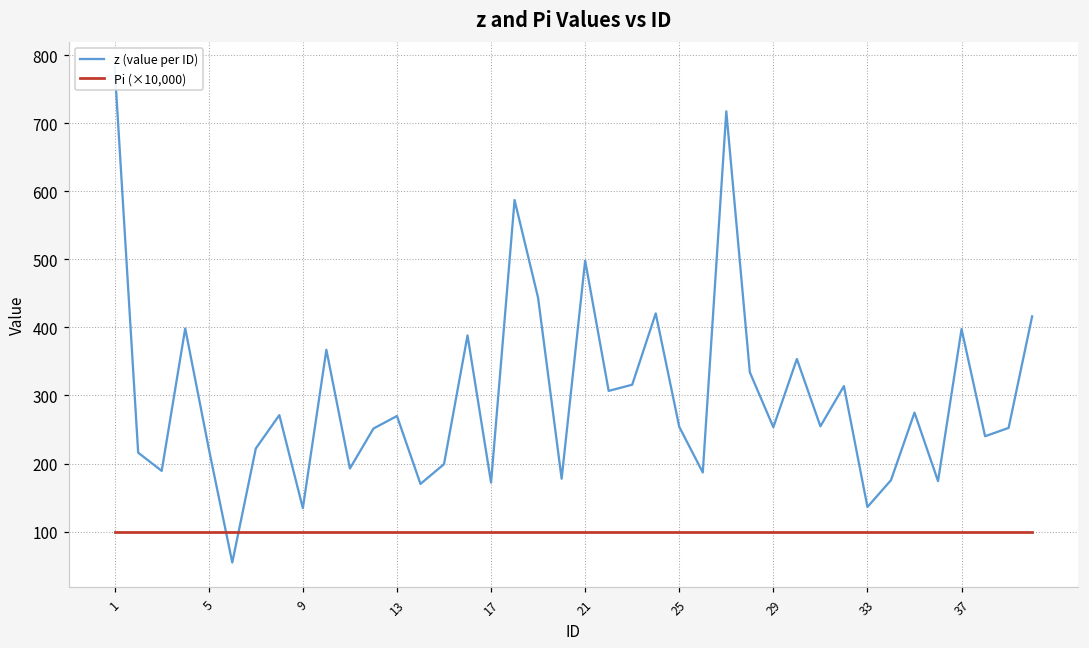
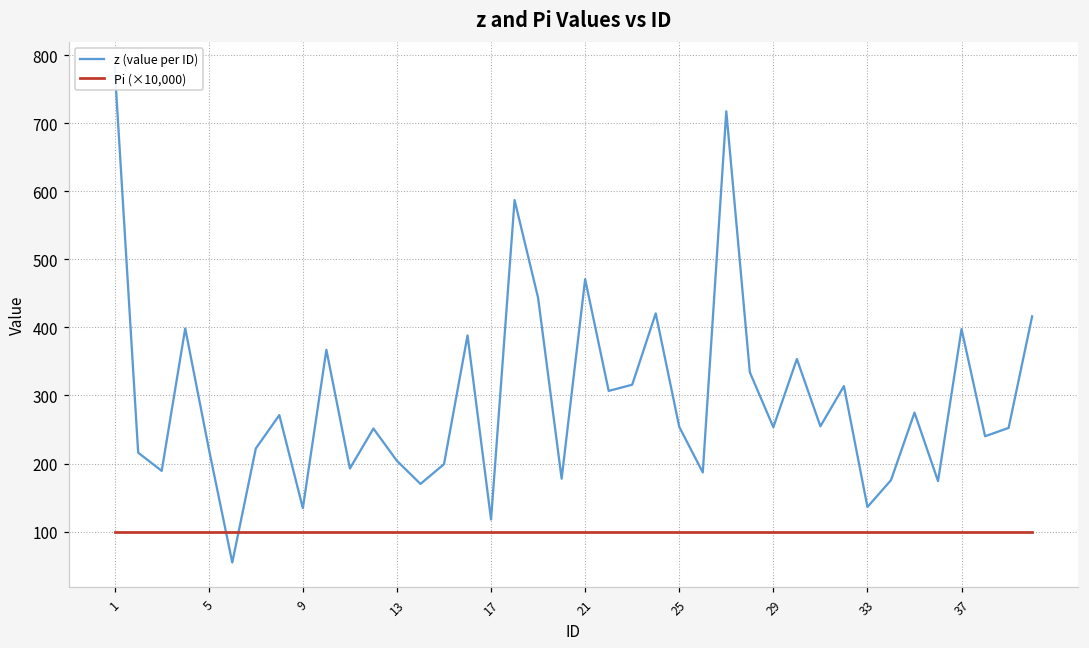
z (value per ID), 13: 270 -> 200
z (value per ID), 17: 170 -> 120
z (value per ID), 21: 500 -> 470
